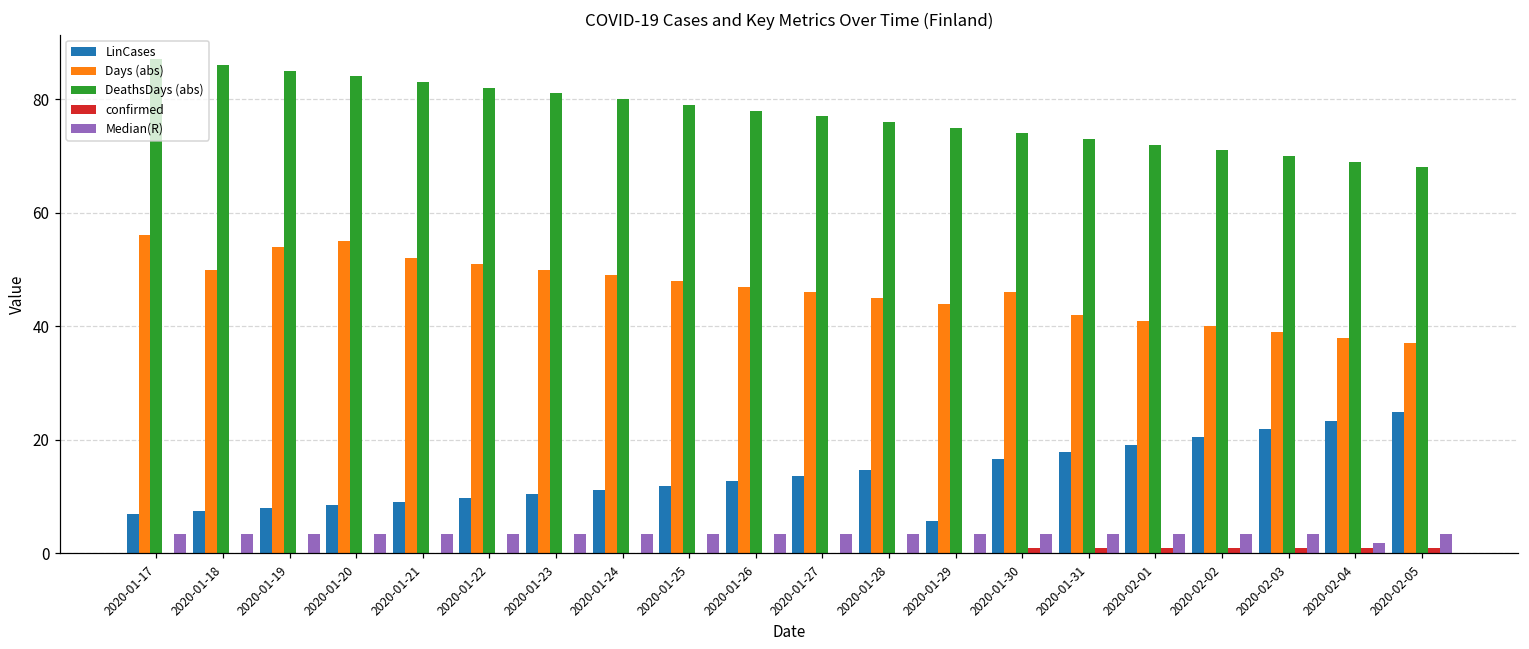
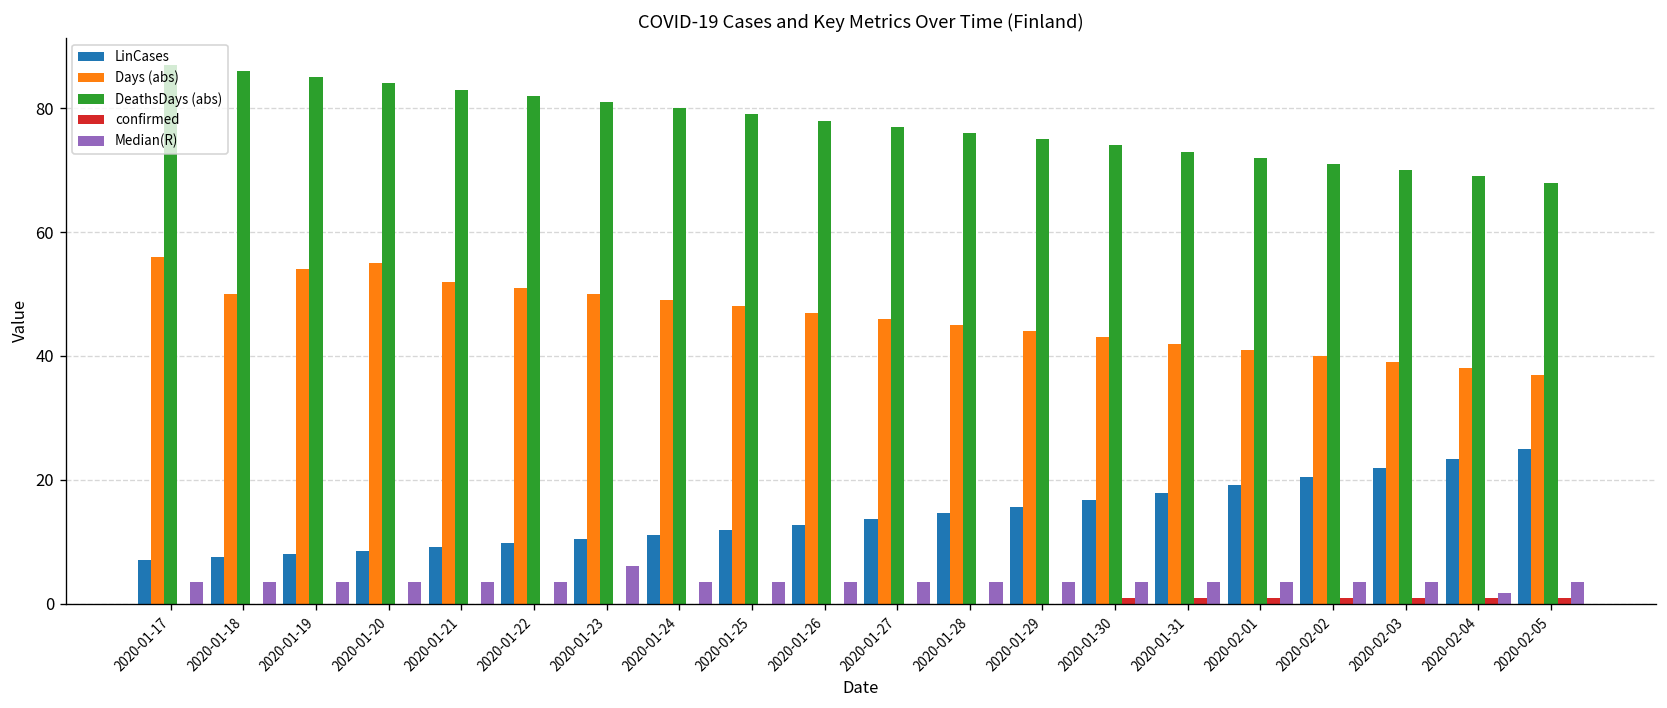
Median(R), 2020-01-23: 3 -> 6
LinCases, 2020-01-29: 6 -> 16
Days (abs), 2020-01-30: 46 -> 43
